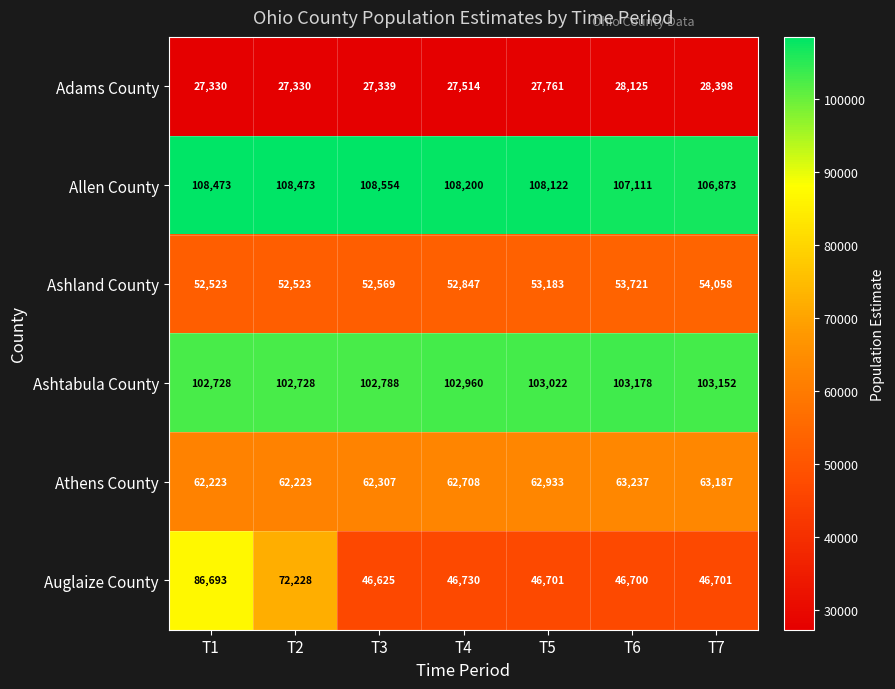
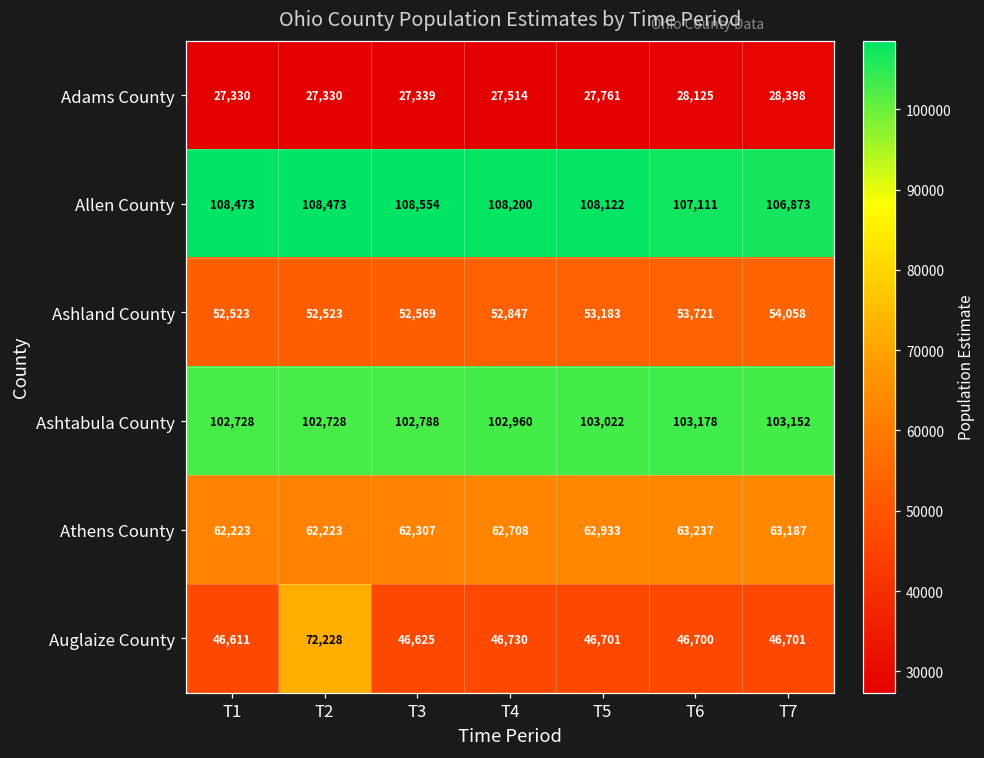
Auglaize County, T1: 86,693 -> 46,611
